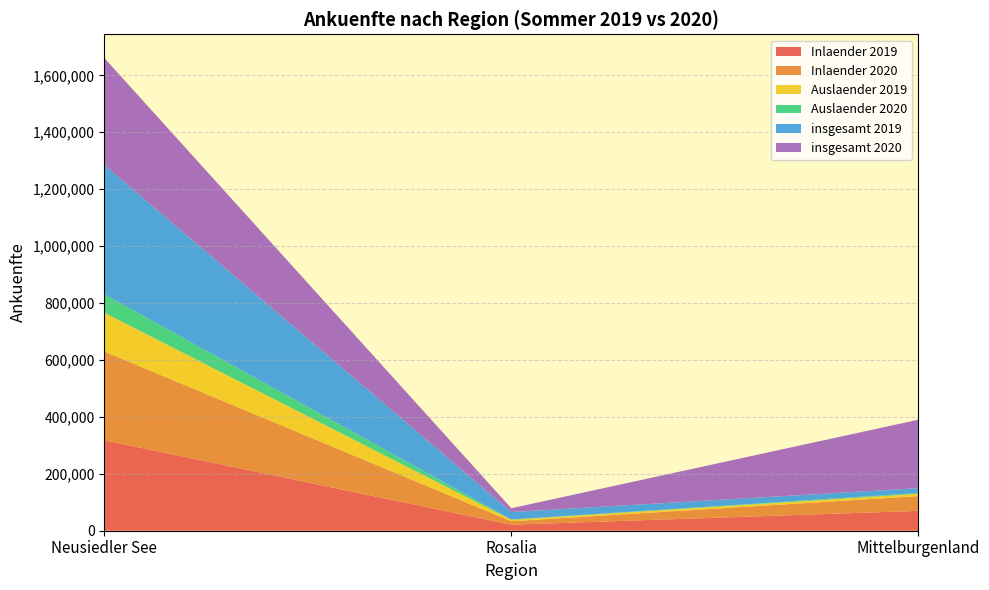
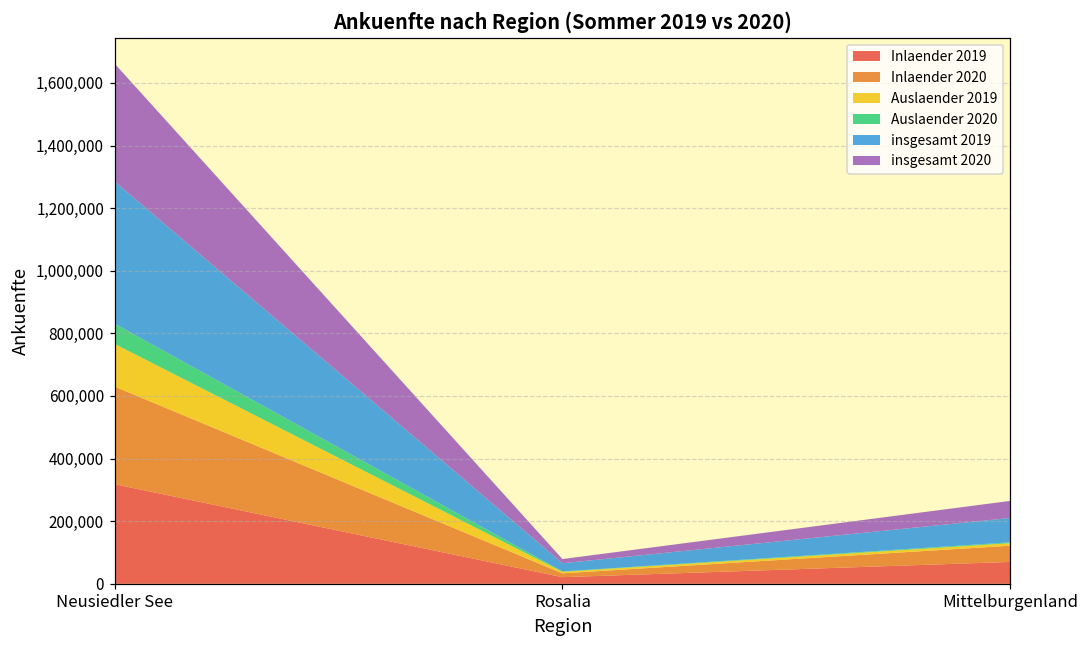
insgesamt 2019, Mittelburgenland: 20,000 -> 80,000
insgesamt 2020, Mittelburgenland: 240,000 -> 50,000
